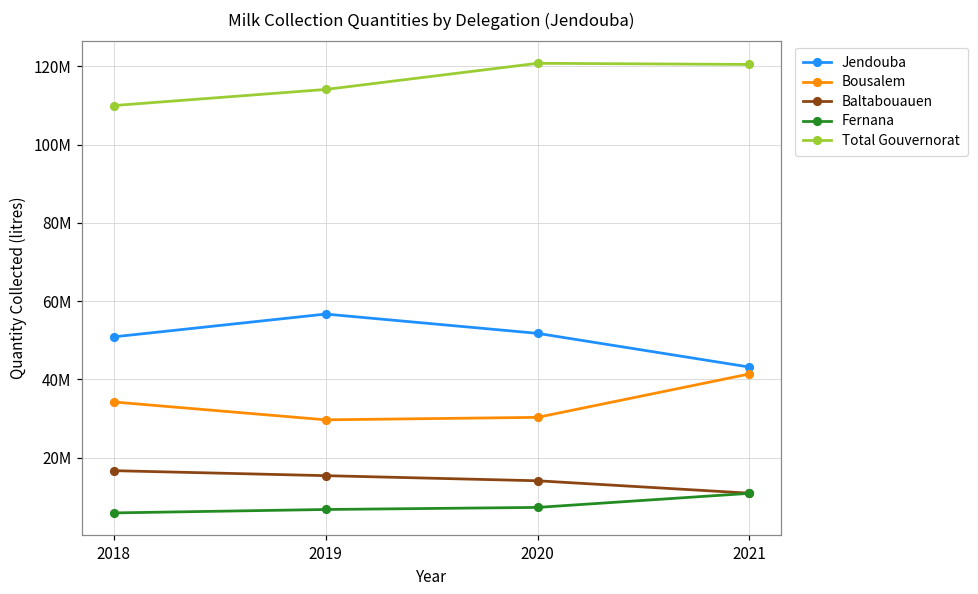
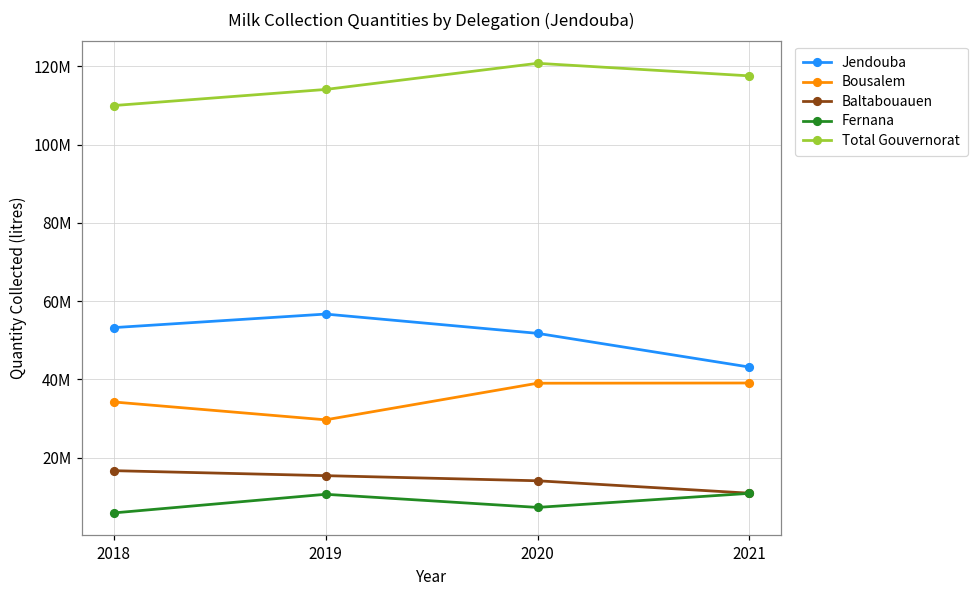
Jendouba, 2018: 51000000 -> 53000000
Fernana, 2019: 7000000 -> 11000000
Bousalem, 2020: 30000000 -> 39000000
Bousalem, 2021: 41000000 -> 39000000
Total Gouvernorat, 2021: 120000000 -> 118000000
